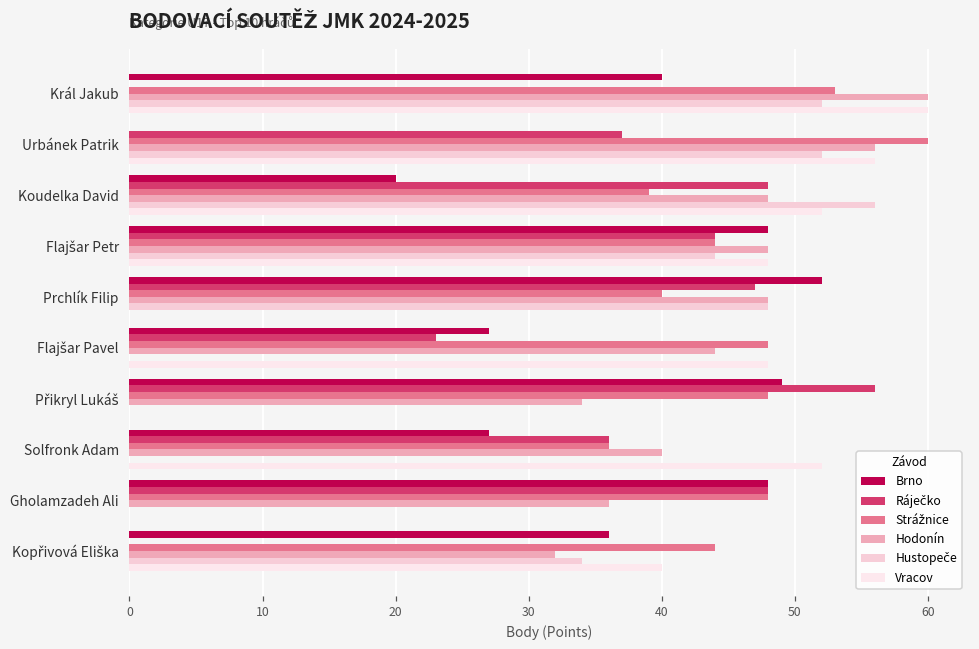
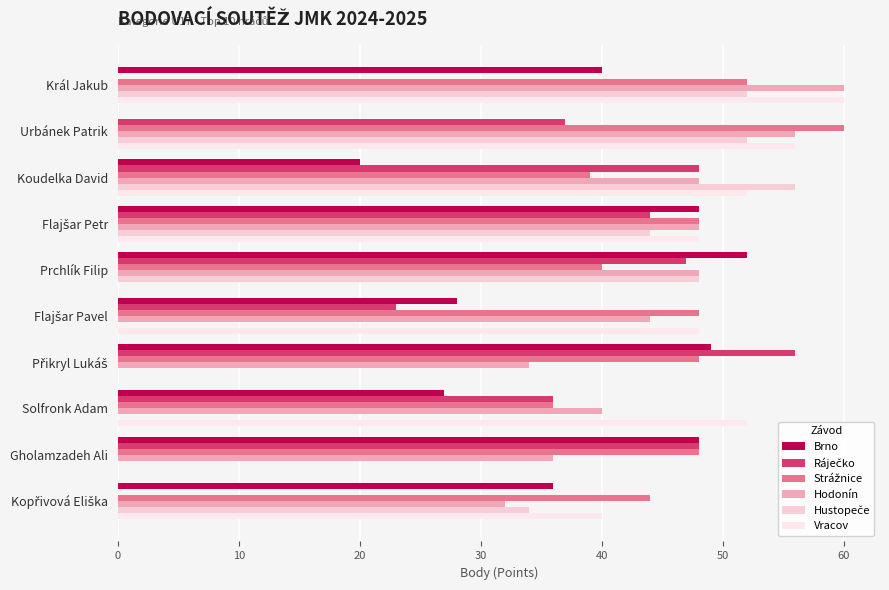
Strážnice, Král Jakub: 53 -> 52
Strážnice, Flajšar Petr: 44 -> 48
Brno, Flajšar Pavel: 27 -> 28
